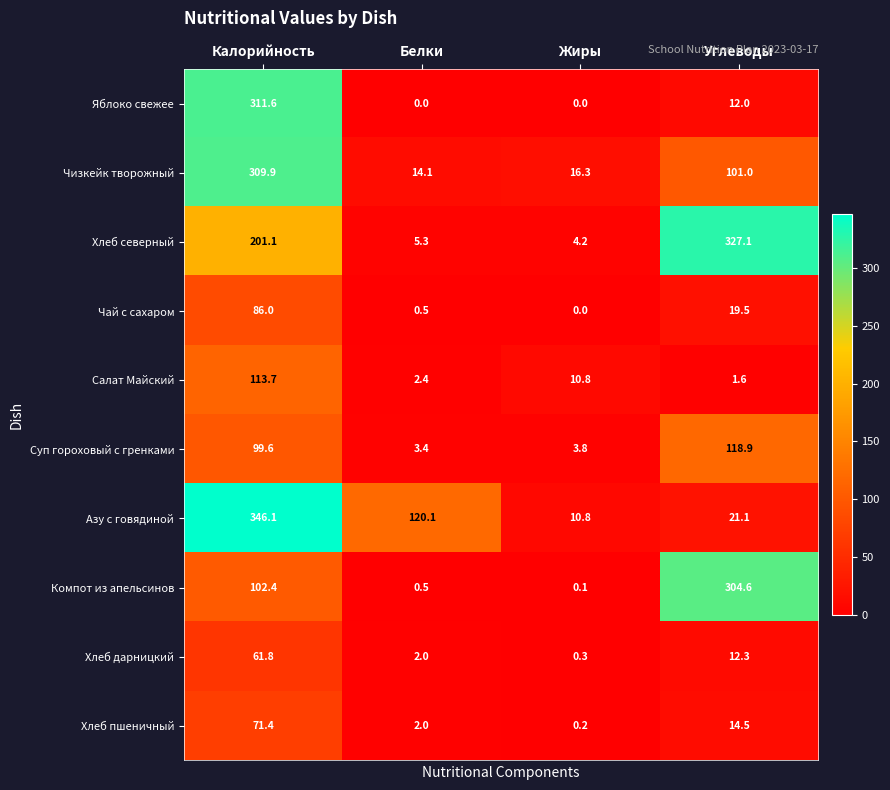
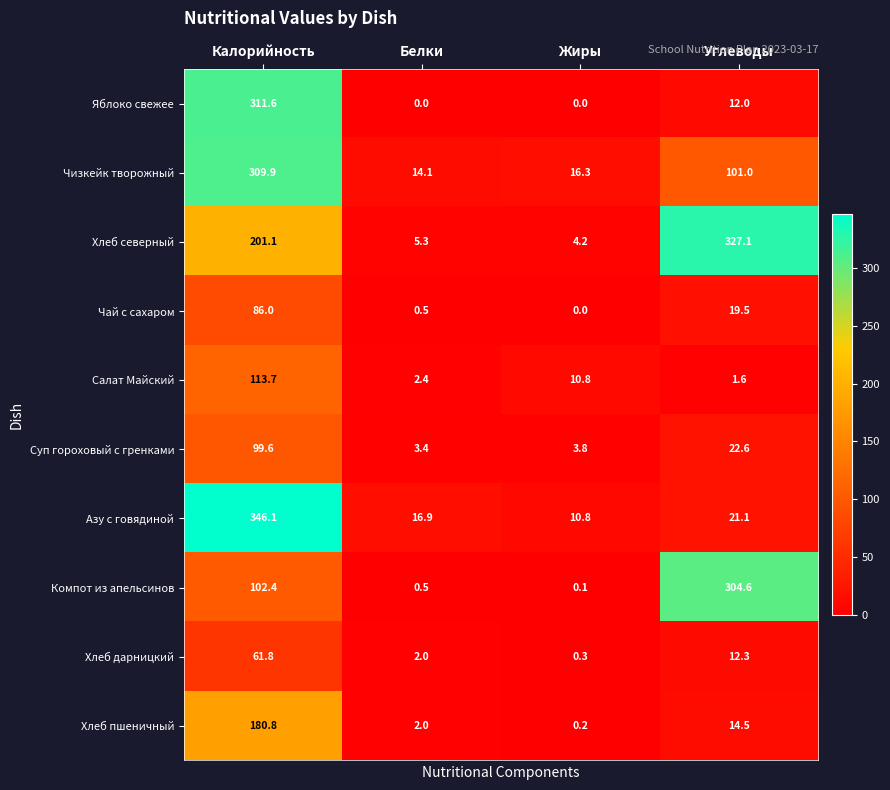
Суп гороховый с гренками, Углеводы: 118.9 -> 22.6
Азу с говядиной, Белки: 120.1 -> 16.9
Хлеб пшеничный, Калорийность: 71.4 -> 180.8
